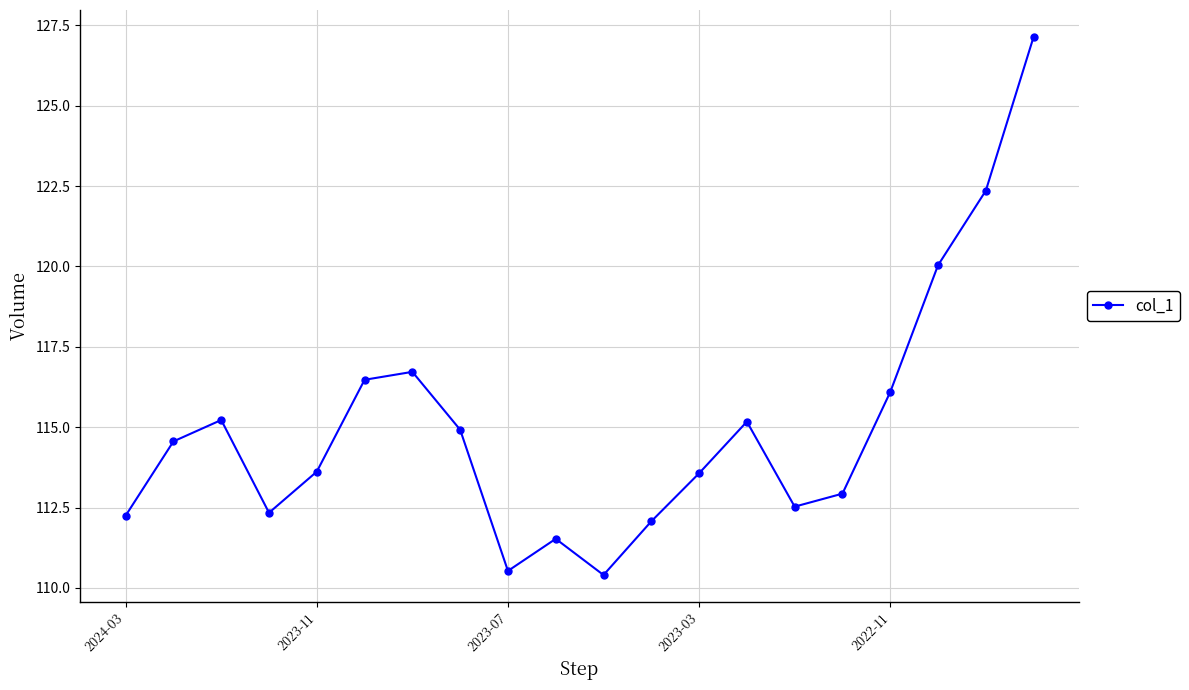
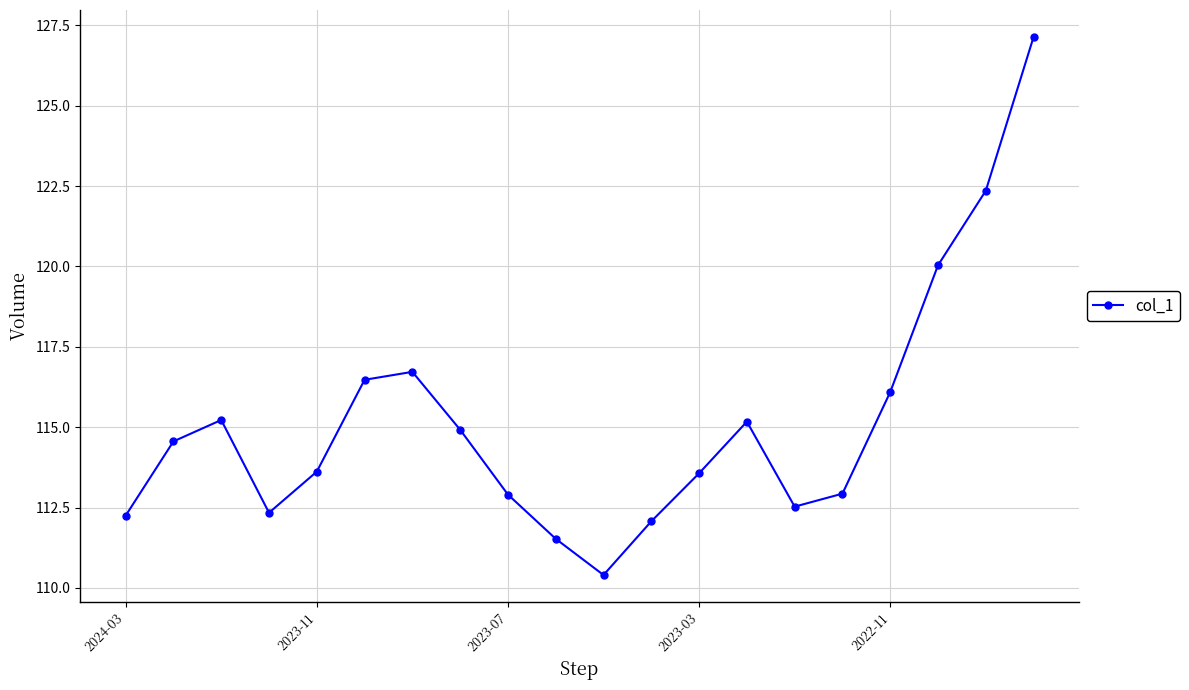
2023-07: 110.5 -> 112.9
